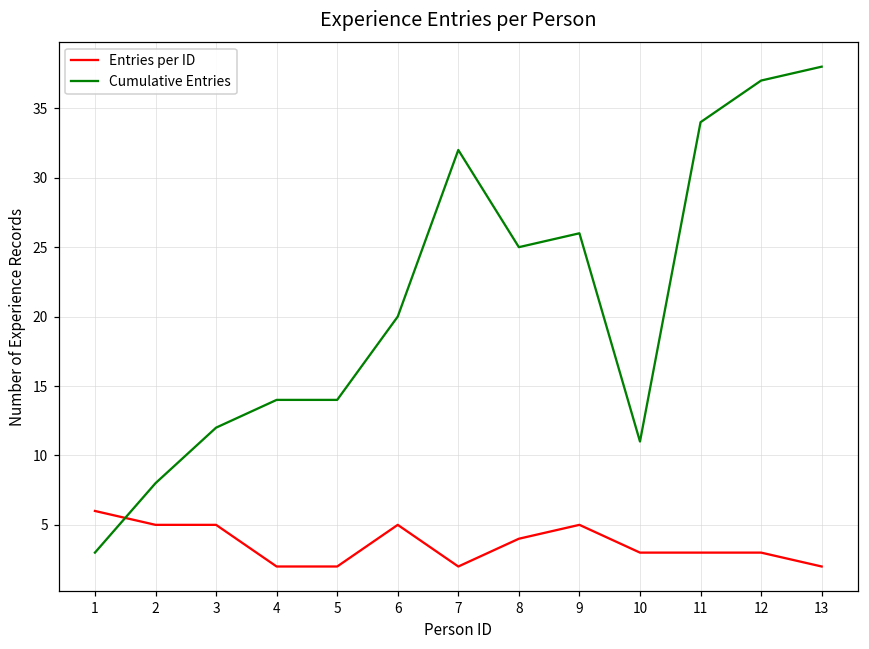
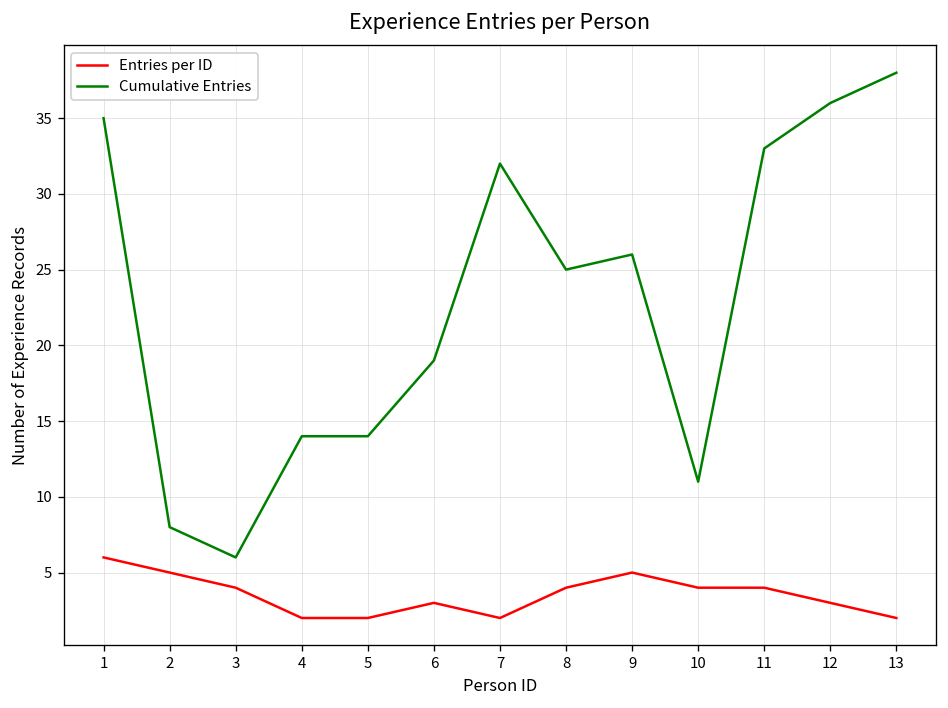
Cumulative Entries, 1: 3 -> 35
Entries per ID, 3: 5 -> 4
Cumulative Entries, 3: 12 -> 6
Entries per ID, 6: 5 -> 3
Cumulative Entries, 6: 20 -> 19
Entries per ID, 10: 3 -> 4
Entries per ID, 11: 3 -> 4
Cumulative Entries, 11: 34 -> 33
Cumulative Entries, 12: 37 -> 36
